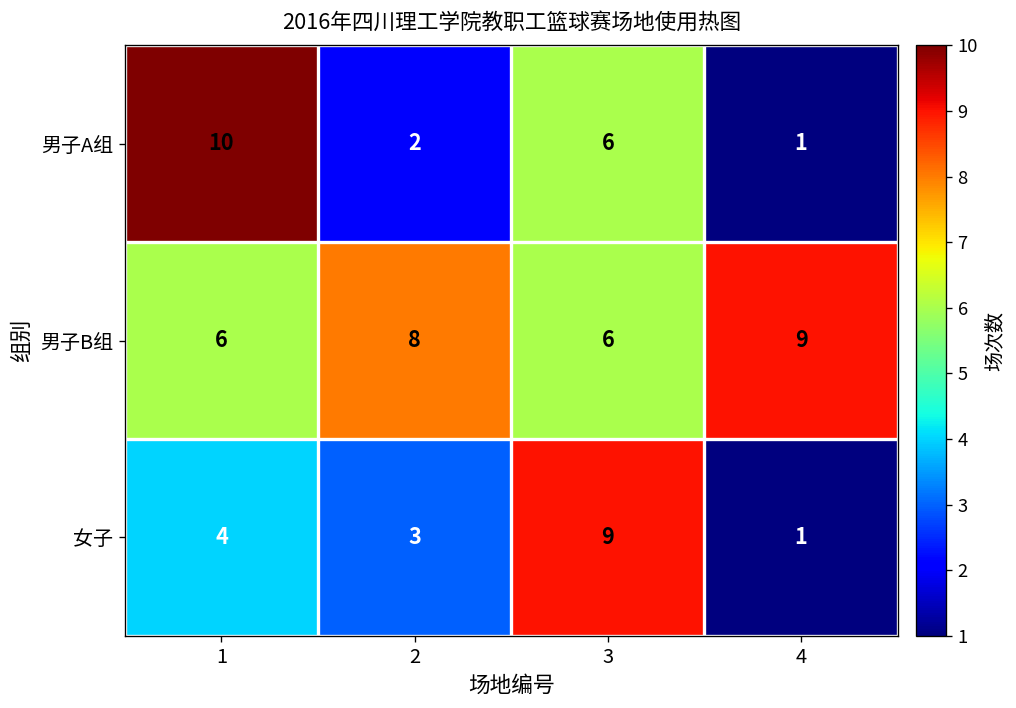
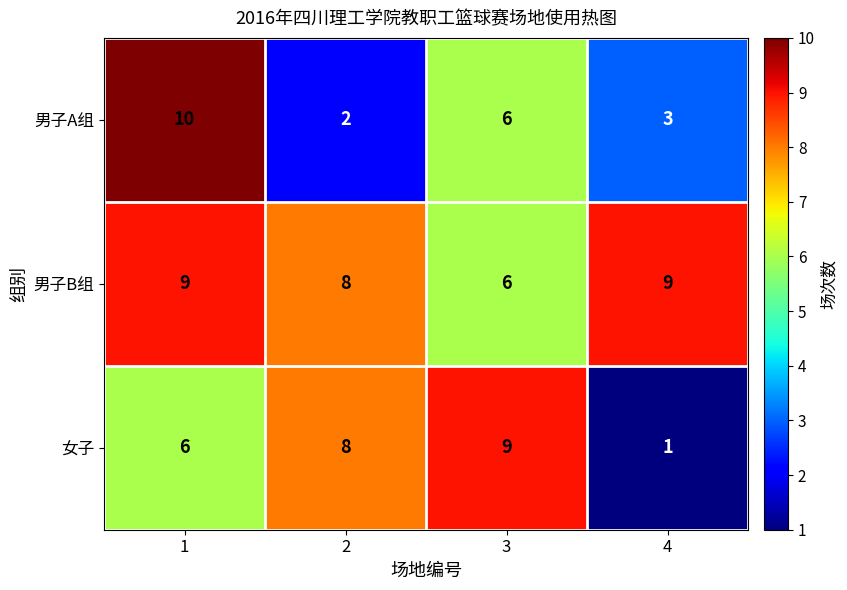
男子A组, 4: 1 -> 3
男子B组, 1: 6 -> 9
女子, 1: 4 -> 6
女子, 2: 3 -> 8
